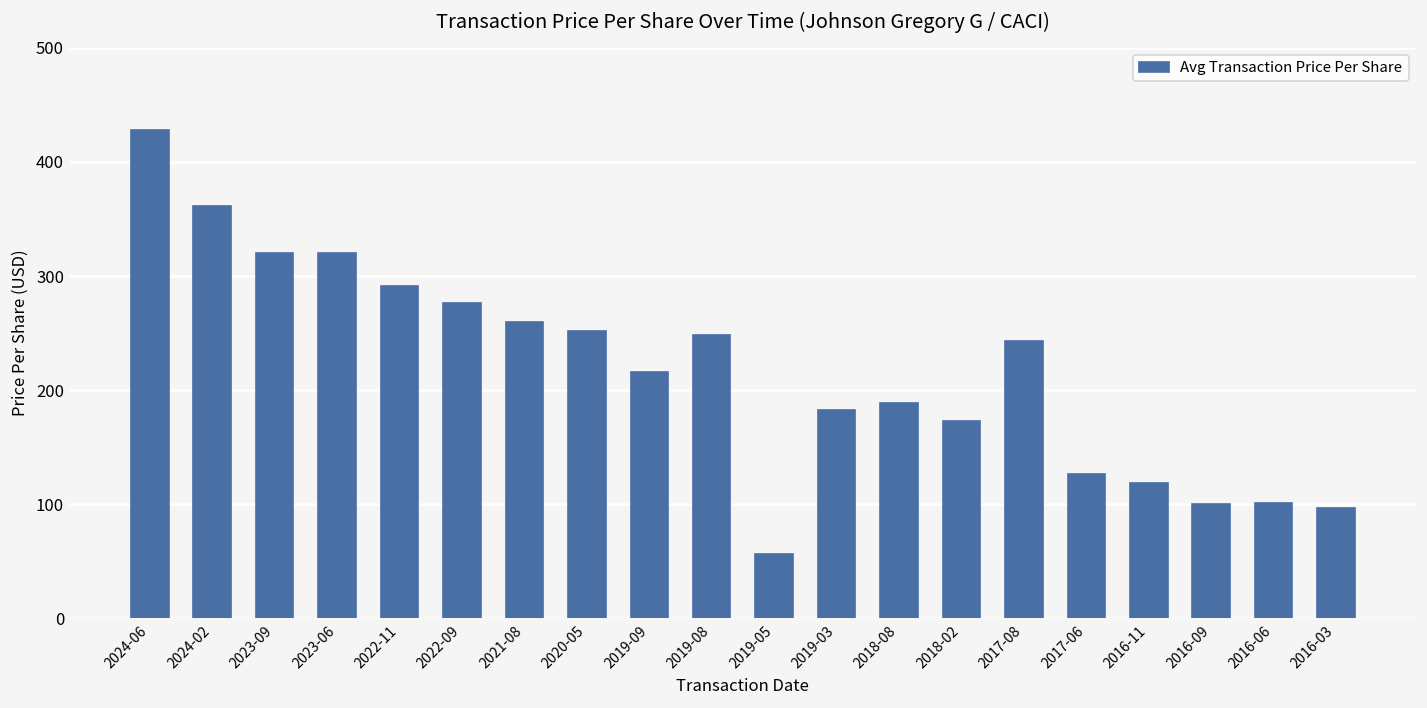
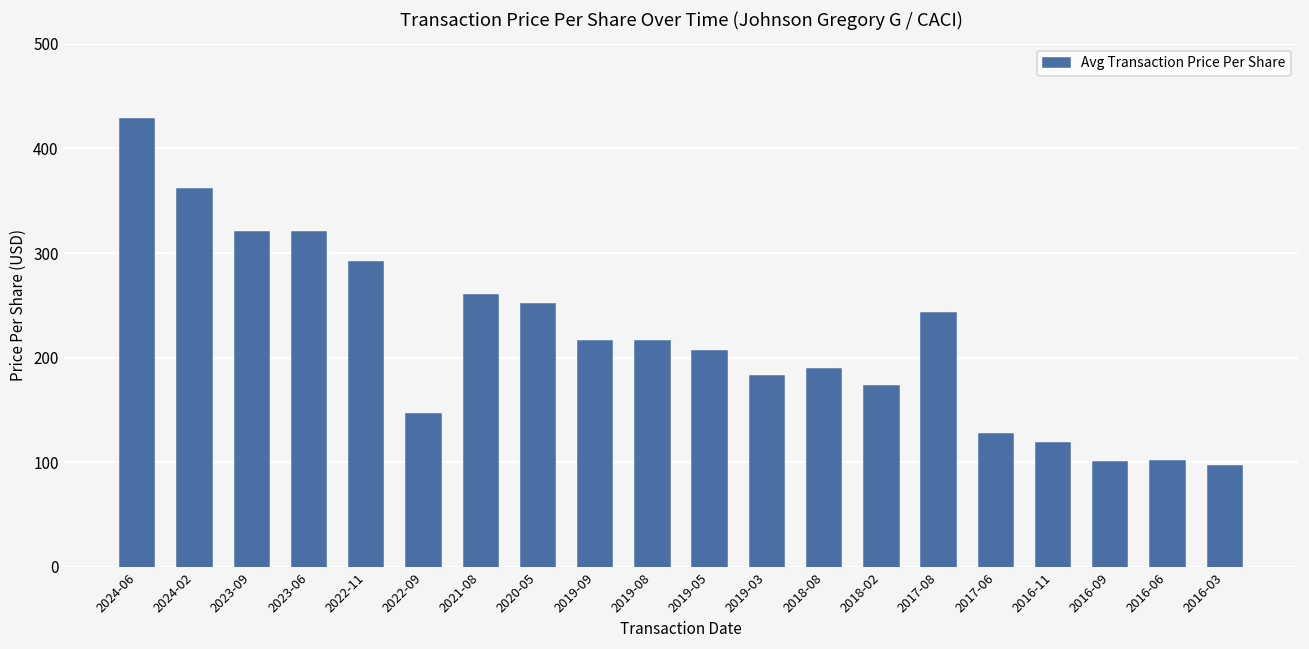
2022-09: 280 -> 150
2019-08: 250 -> 220
2019-05: 60 -> 210
